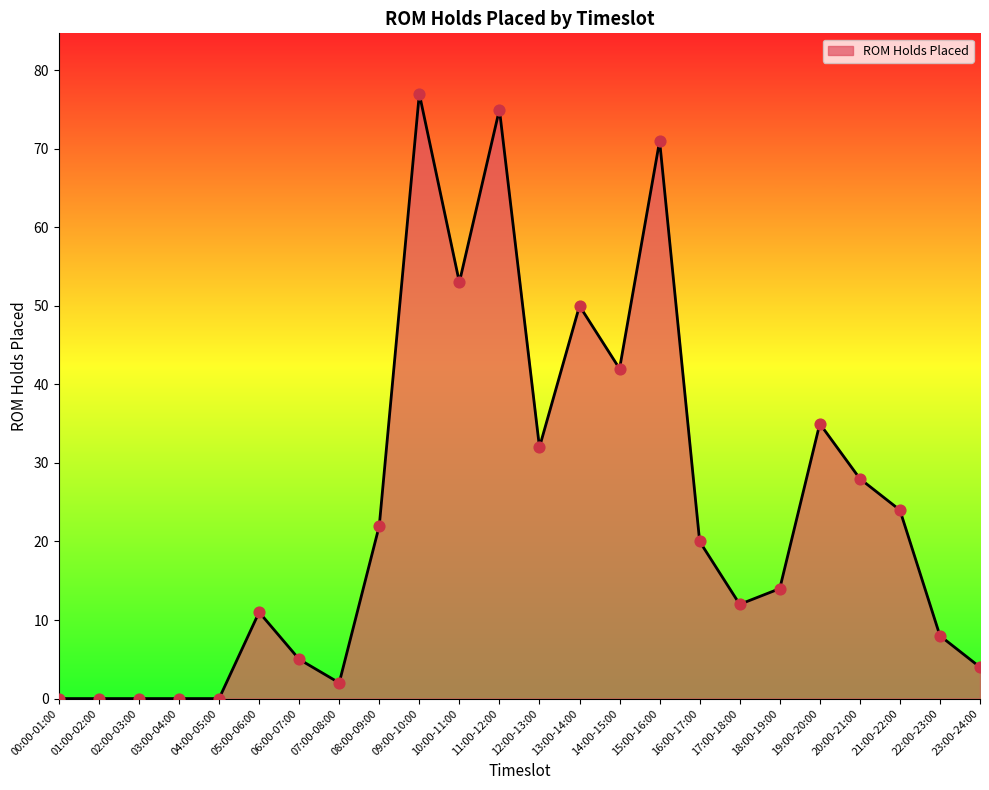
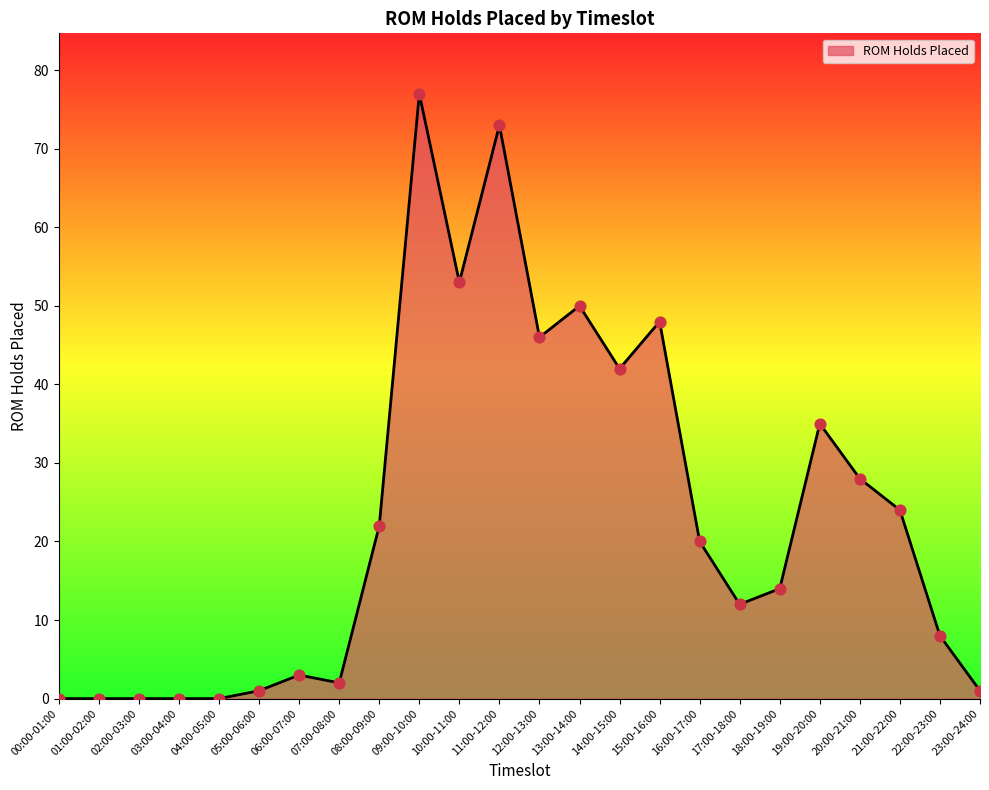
05:00-06:00: 11 -> 1
06:00-07:00: 5 -> 3
11:00-12:00: 75 -> 73
12:00-13:00: 32 -> 46
15:00-16:00: 71 -> 48
23:00-24:00: 4 -> 1
